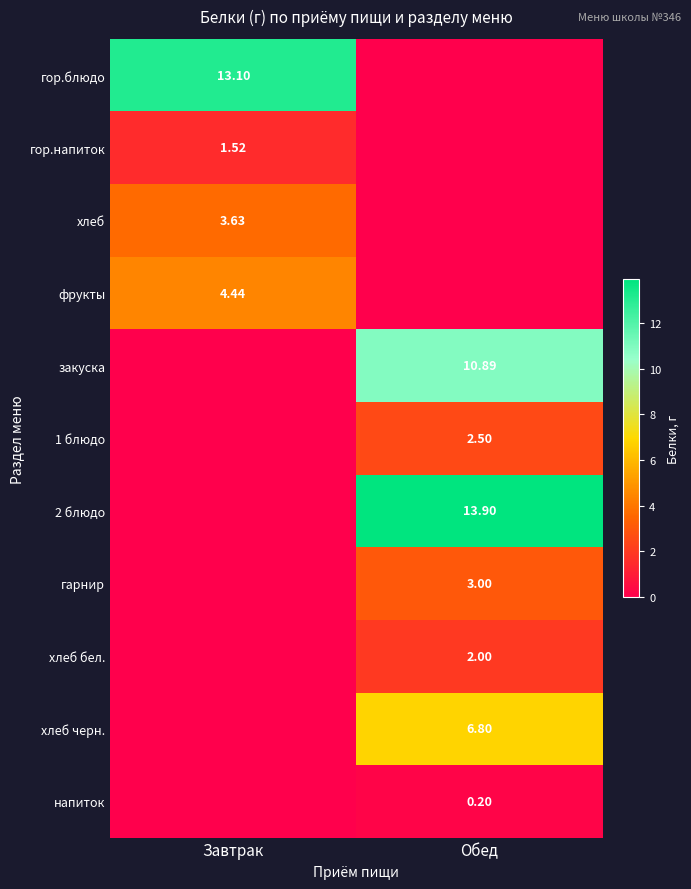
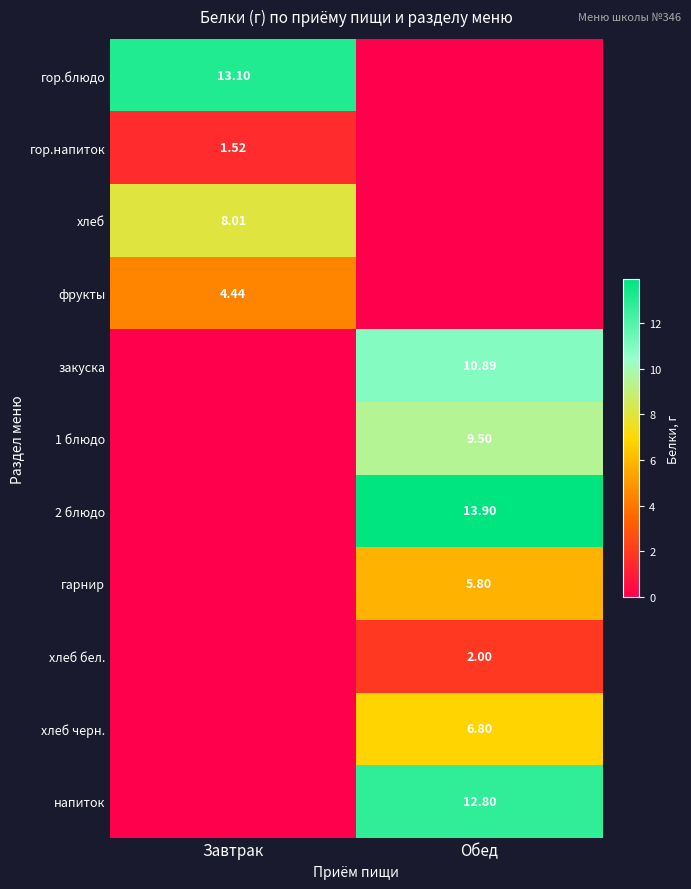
хлеб, Завтрак: 3.63 -> 8.01
1 блюдо, Обед: 2.50 -> 9.50
гарнир, Обед: 3.00 -> 5.80
напиток, Обед: 0.20 -> 12.80
